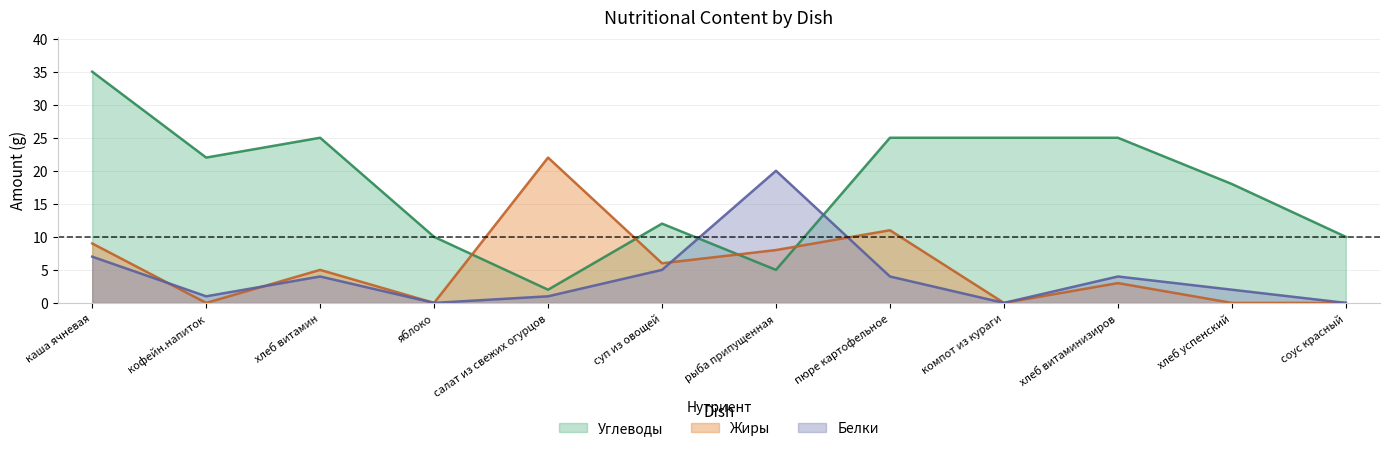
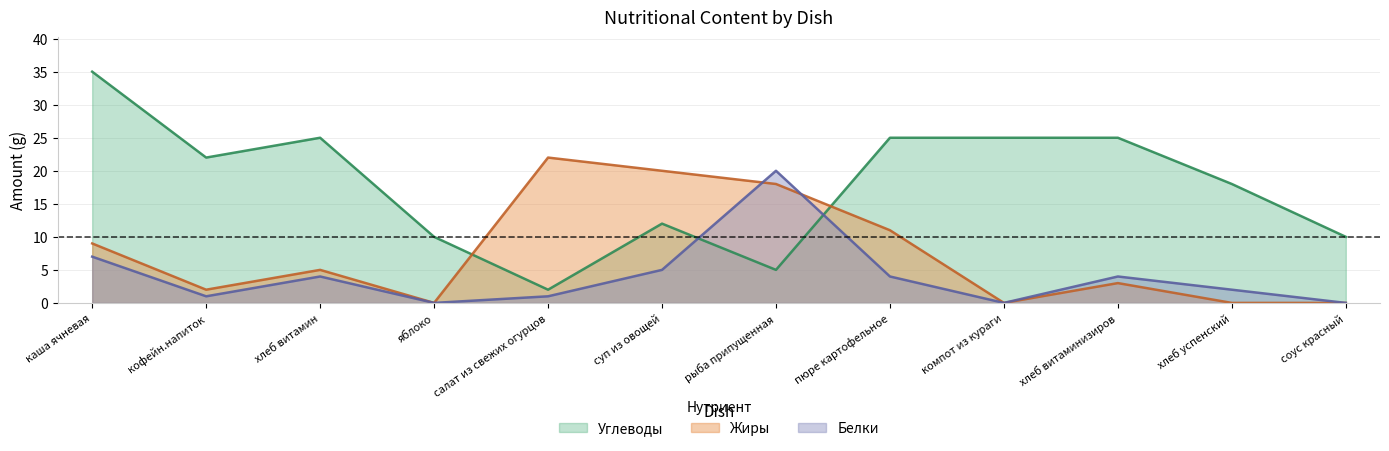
Жиры, кофейн.напиток: 0 -> 2
Жиры, суп из овощей: 6 -> 20
Жиры, рыба припущенная: 8 -> 18
